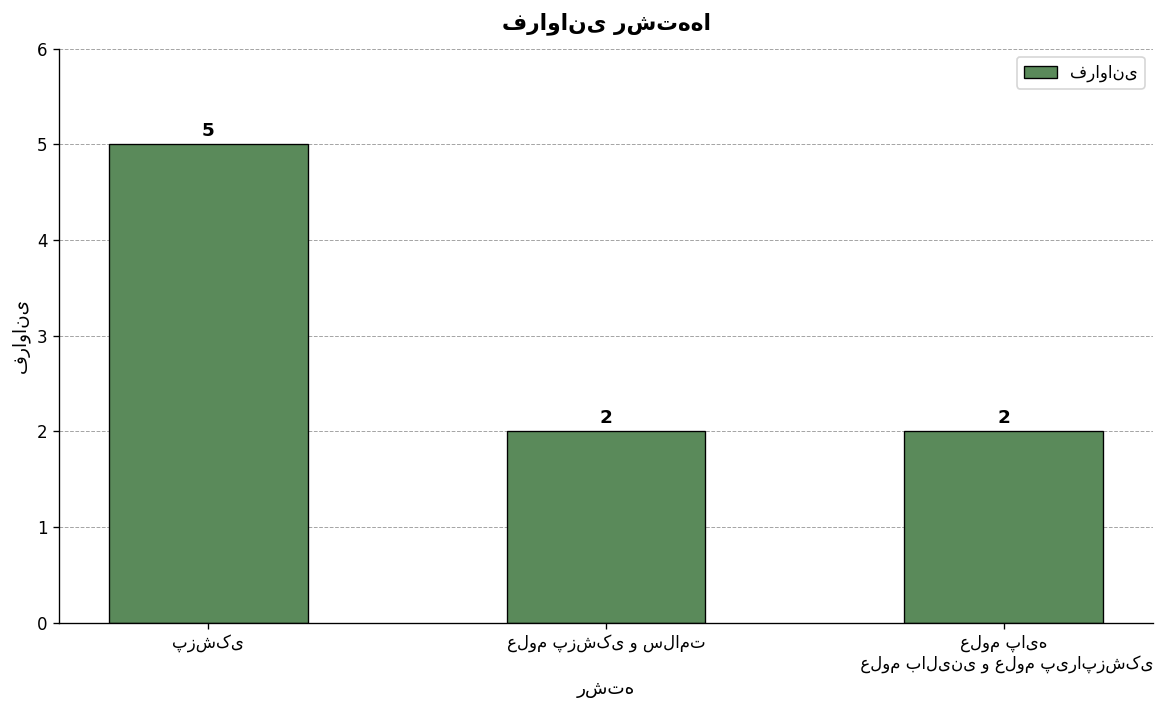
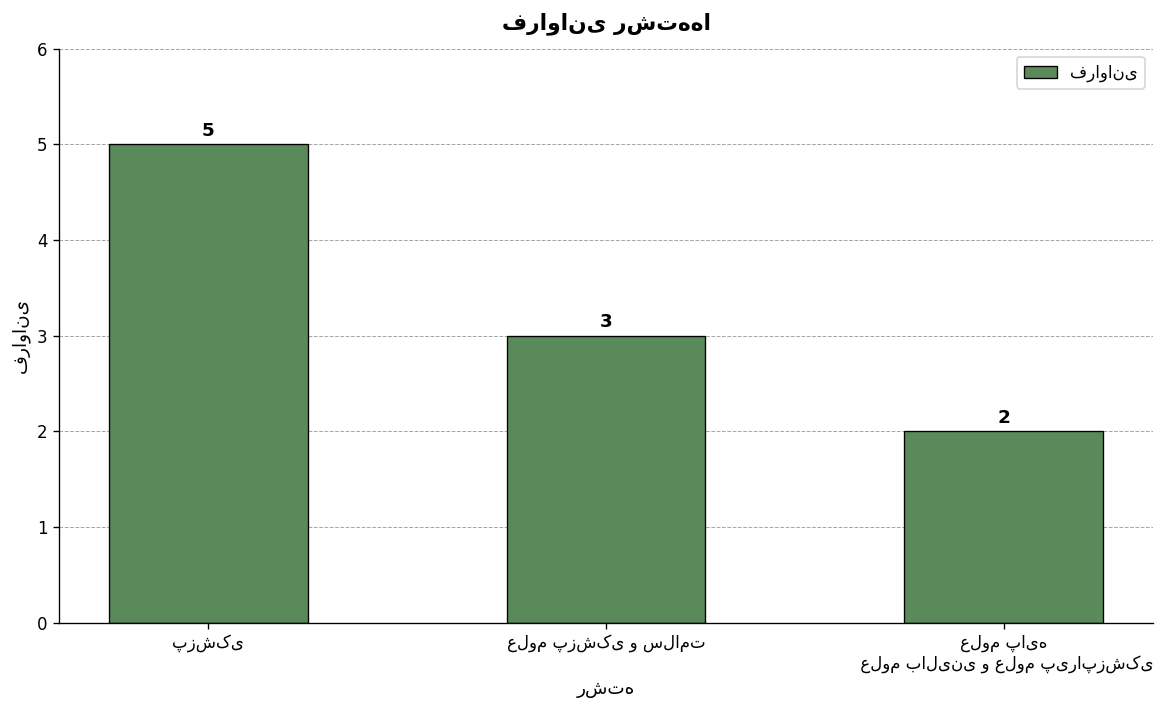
علوم پزشکی و سلامت: 2 -> 3
